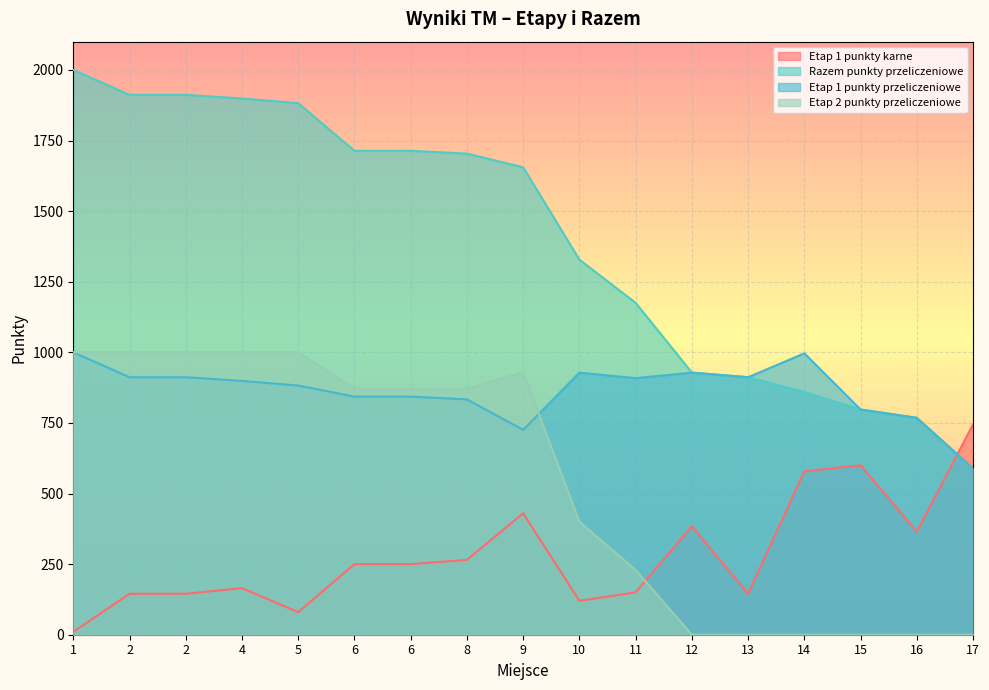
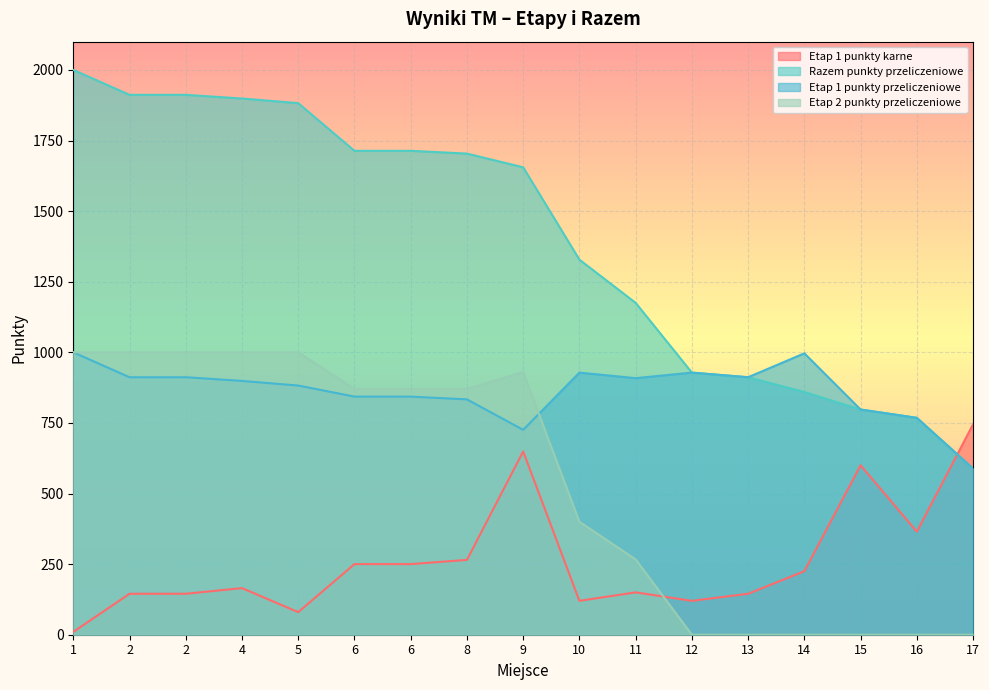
Etap 1 punkty karne, 9: 430 -> 650
Etap 2 punkty przeliczeniowe, 11: 230 -> 270
Etap 1 punkty karne, 12: 380 -> 120
Etap 1 punkty karne, 14: 580 -> 230
